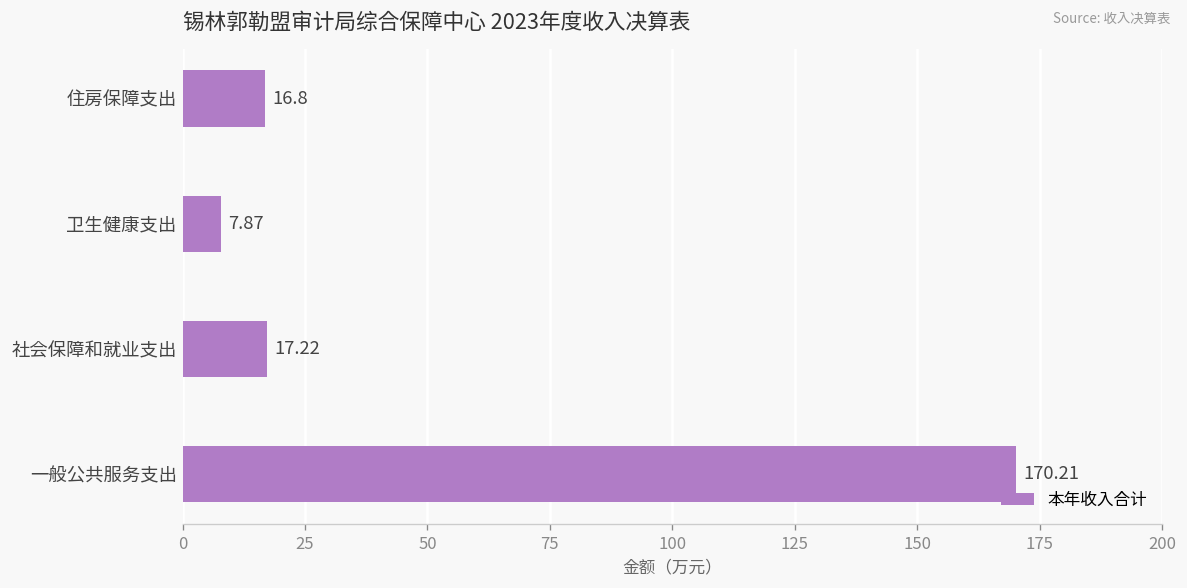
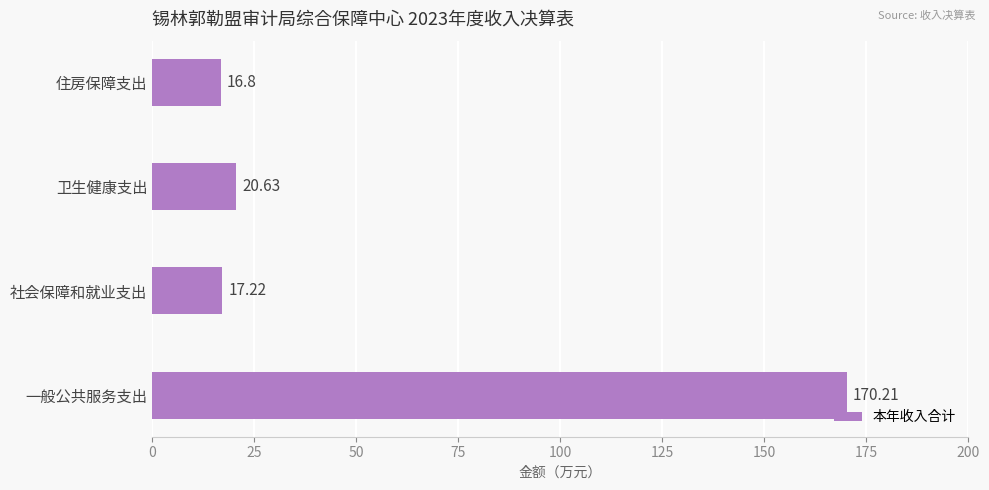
卫生健康支出: 7.87 -> 20.63
